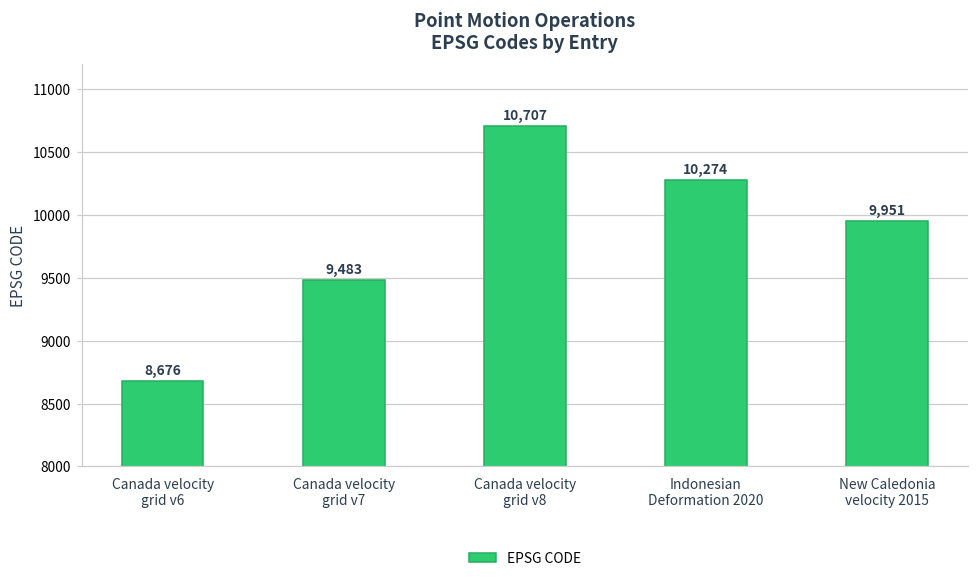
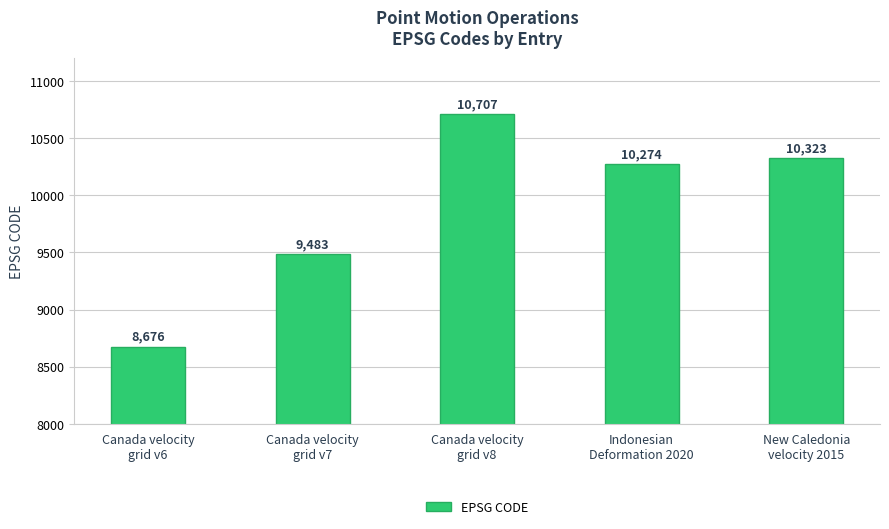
New Caledonia velocity 2015: 9,951 -> 10,323
